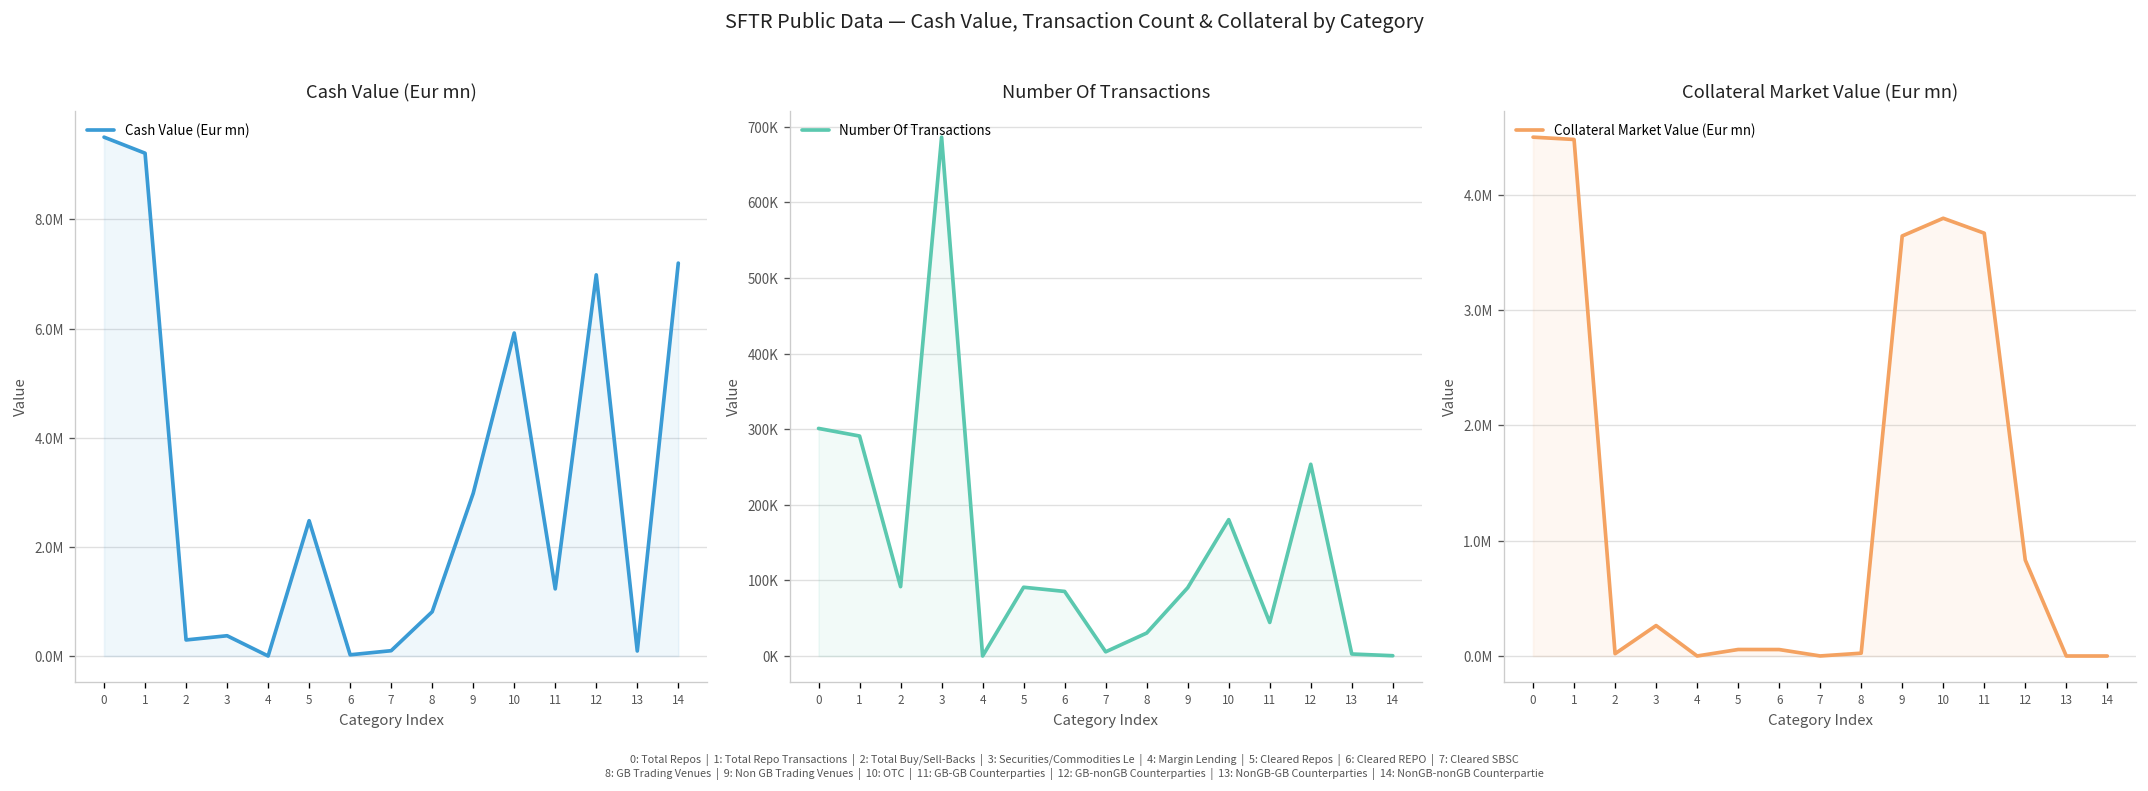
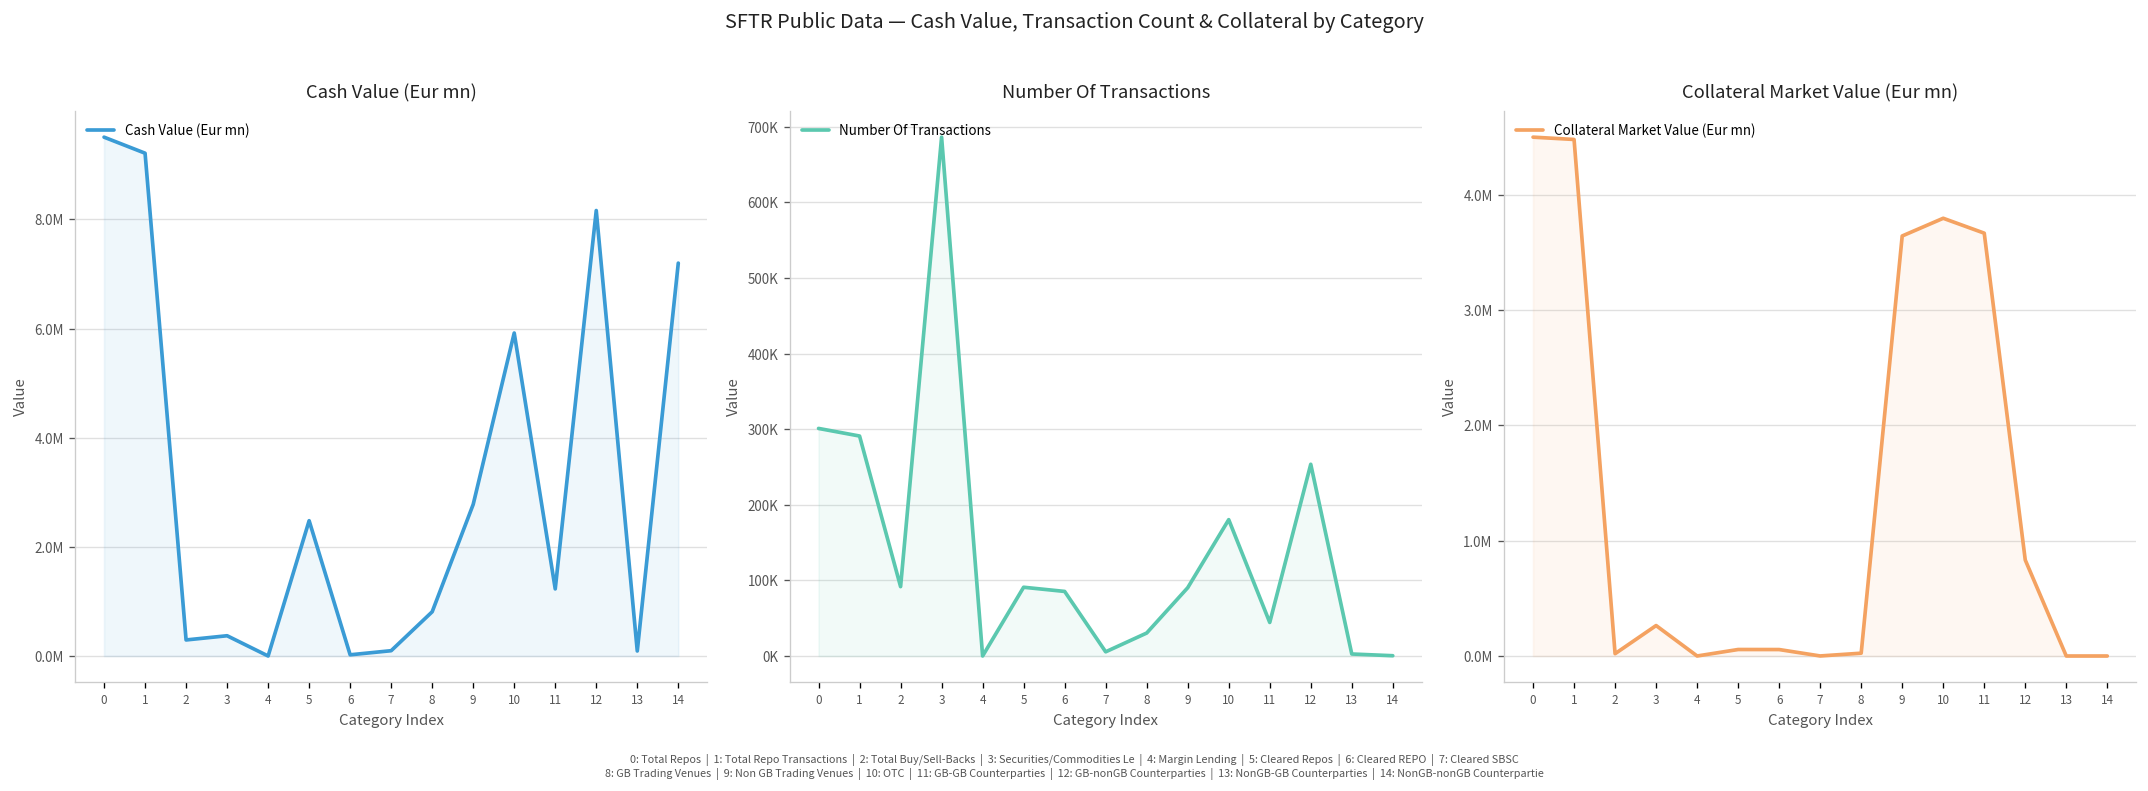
Cash Value (Eur mn), 9: 3000000 -> 2800000
Cash Value (Eur mn), 12: 7000000 -> 8200000
